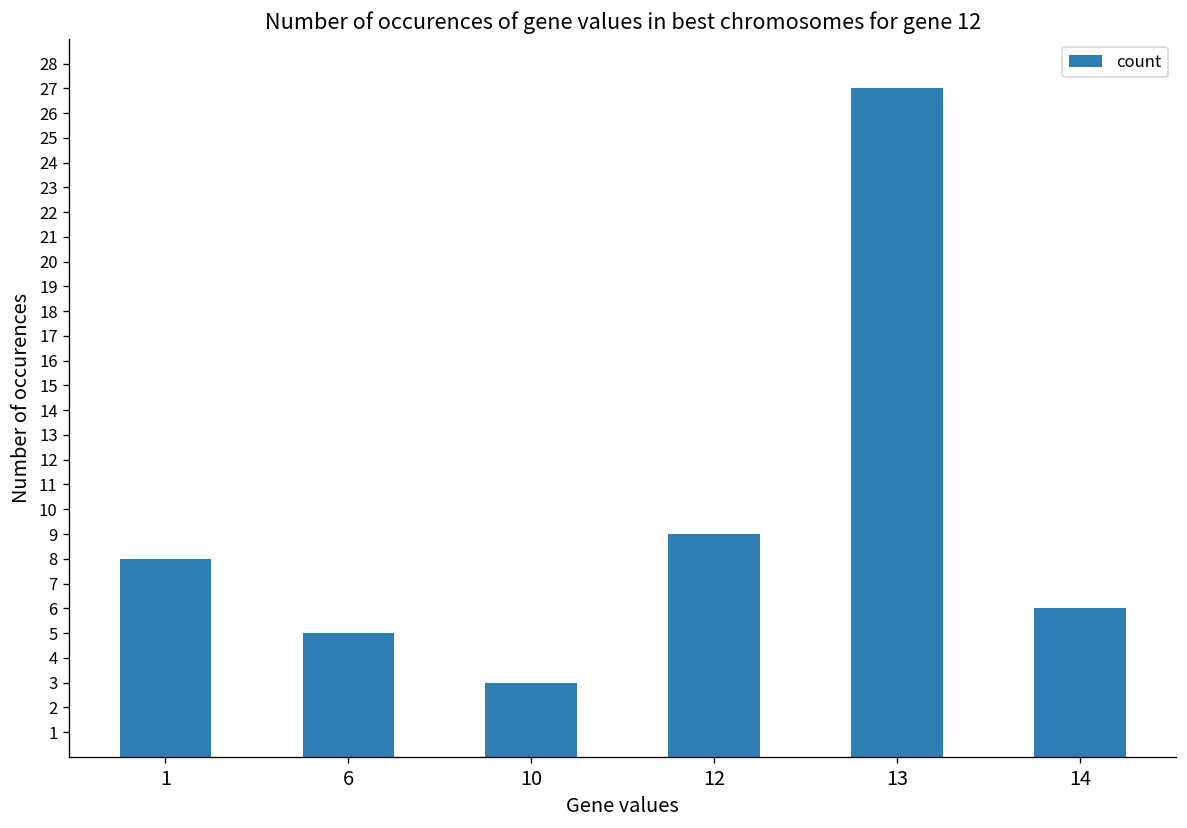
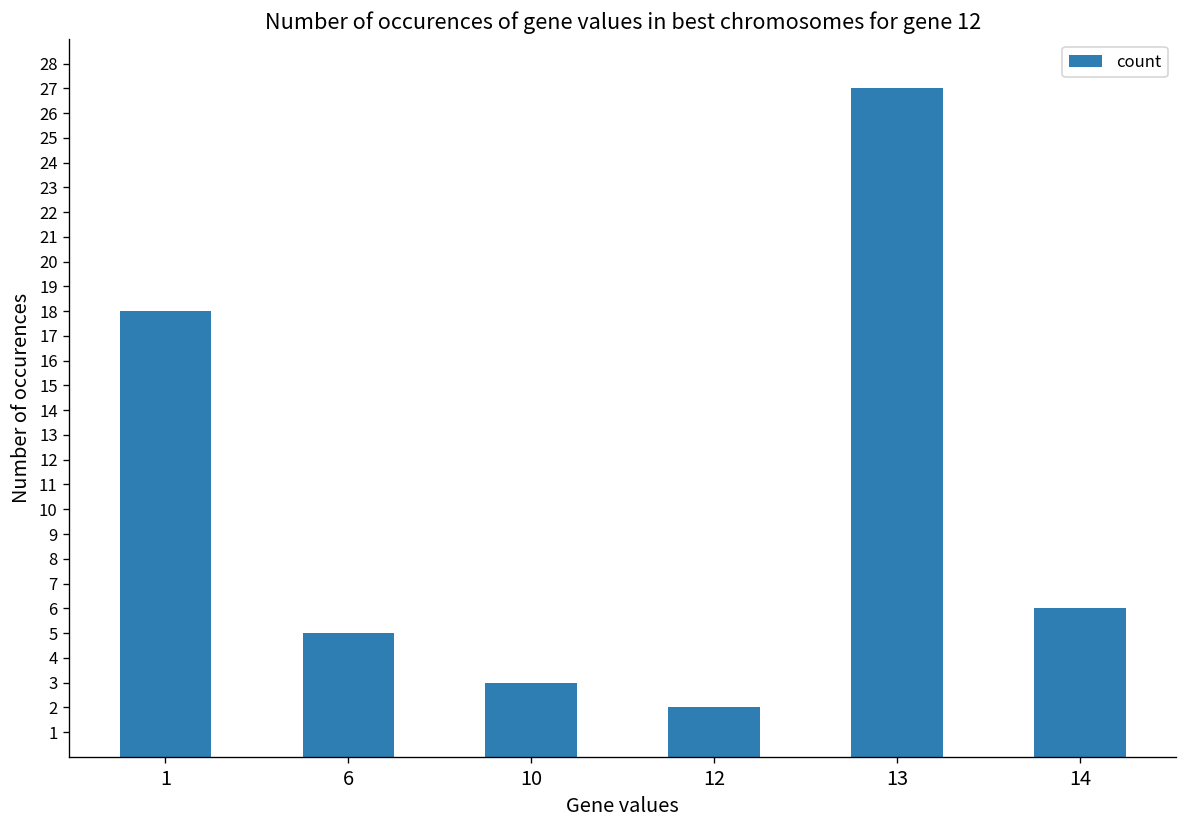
1: 8 -> 18
12: 9 -> 2
